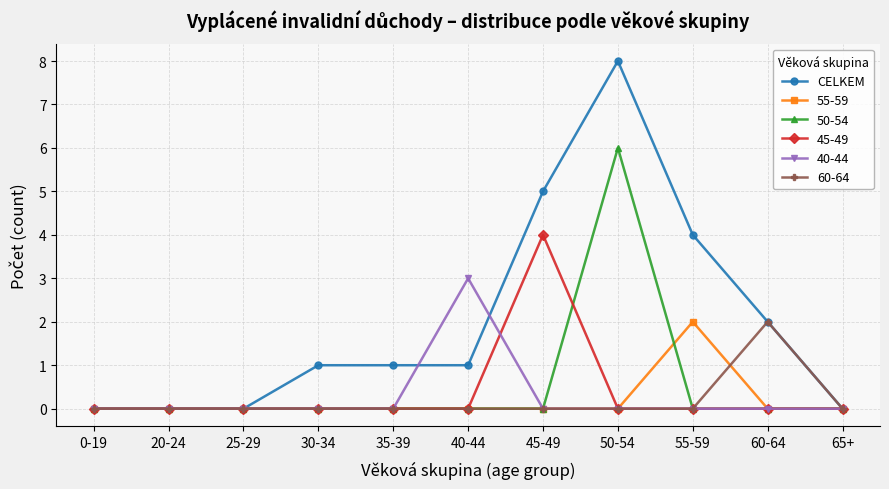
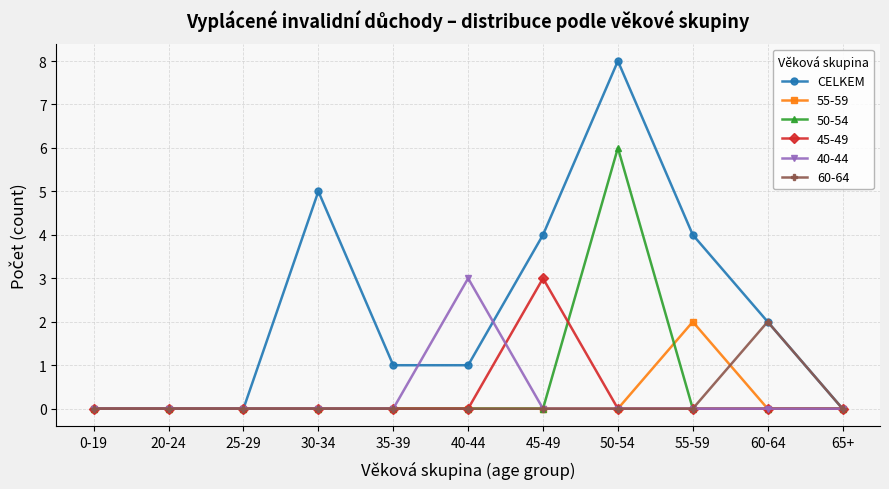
CELKEM, 30-34: 1 -> 5
CELKEM, 45-49: 5 -> 4
45-49, 45-49: 4 -> 3
